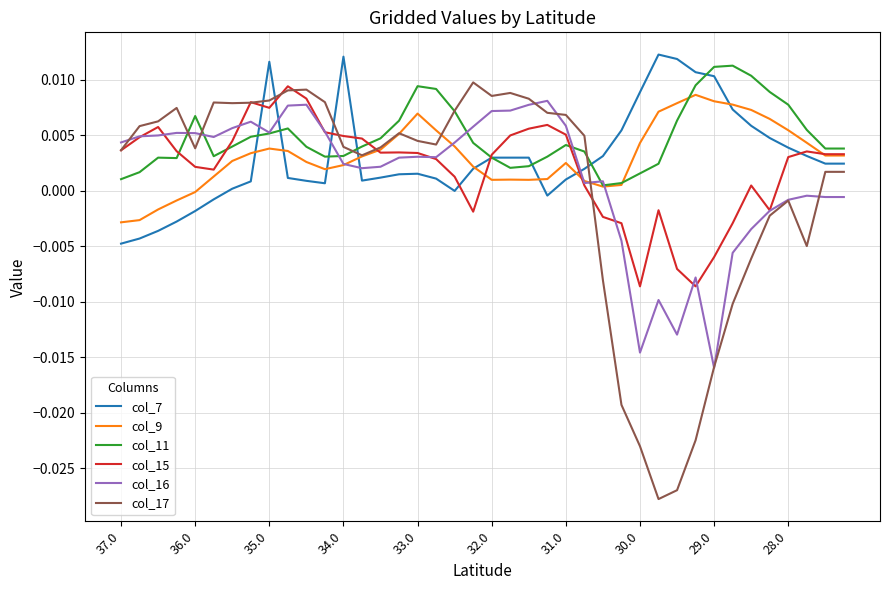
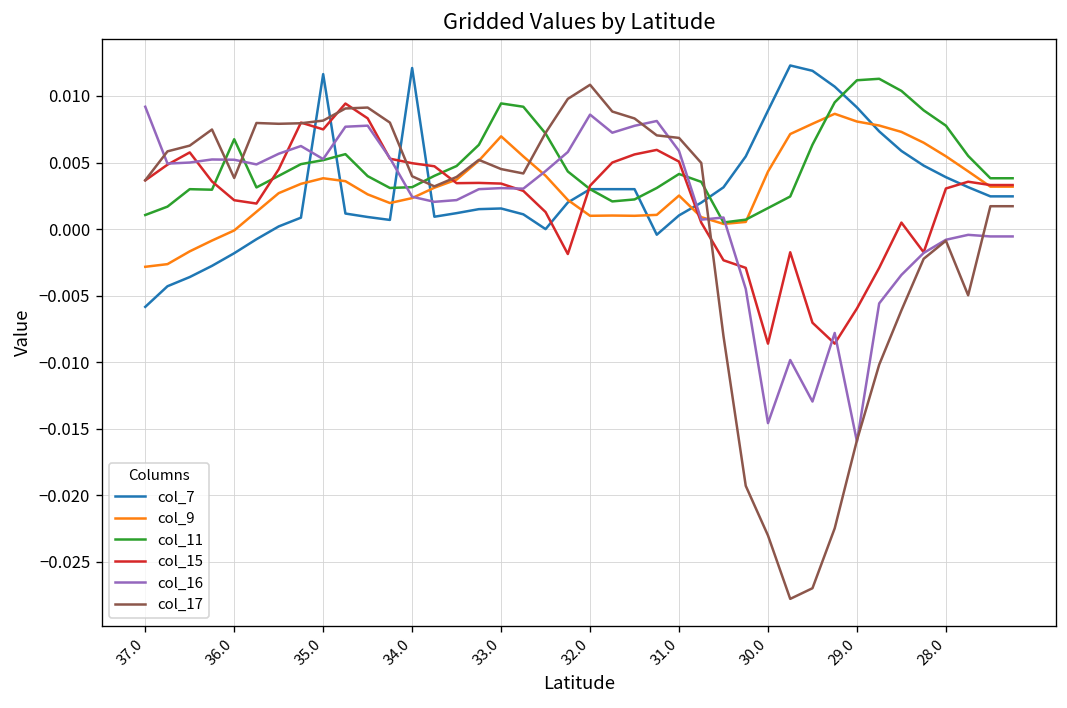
col_7, 37.0: -0.0048 -> -0.0058
col_16, 37.0: 0.0044 -> 0.0092
col_16, 32.0: 0.0072 -> 0.0086
col_17, 32.0: 0.0086 -> 0.0108
col_7, 29.0: 0.0103 -> 0.0091
